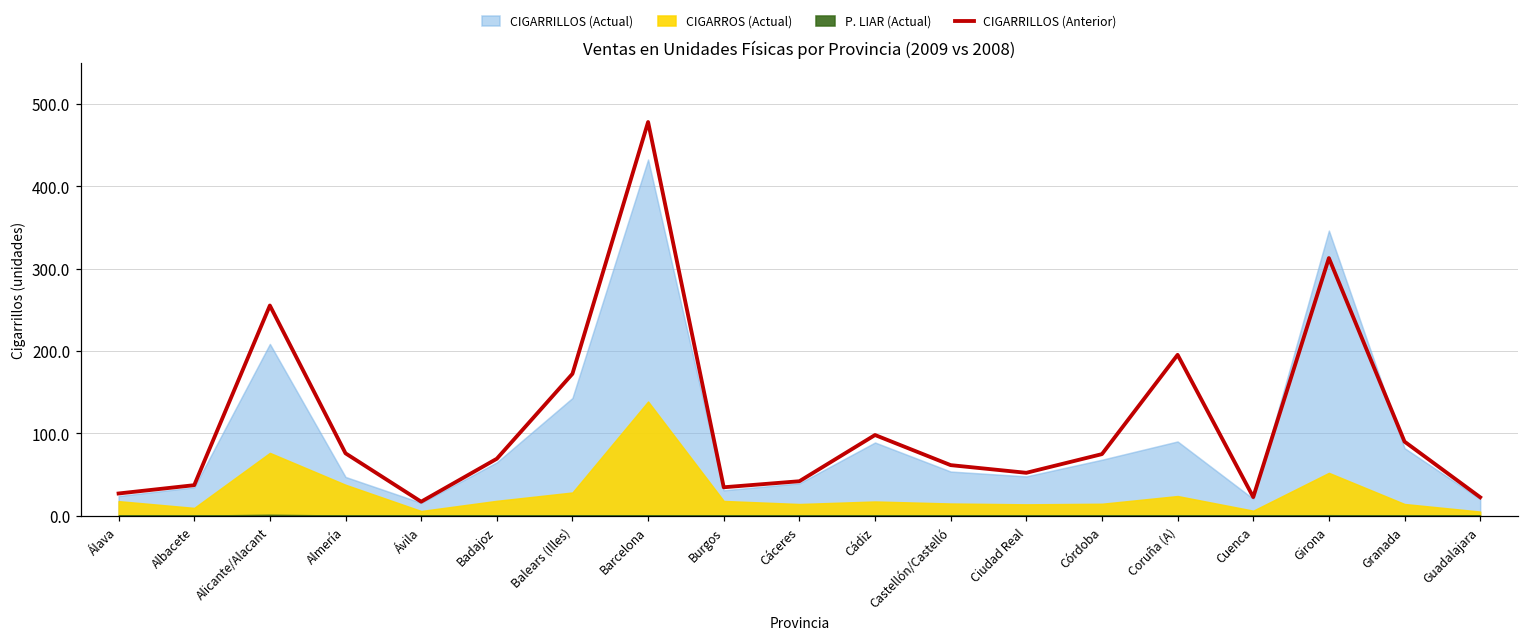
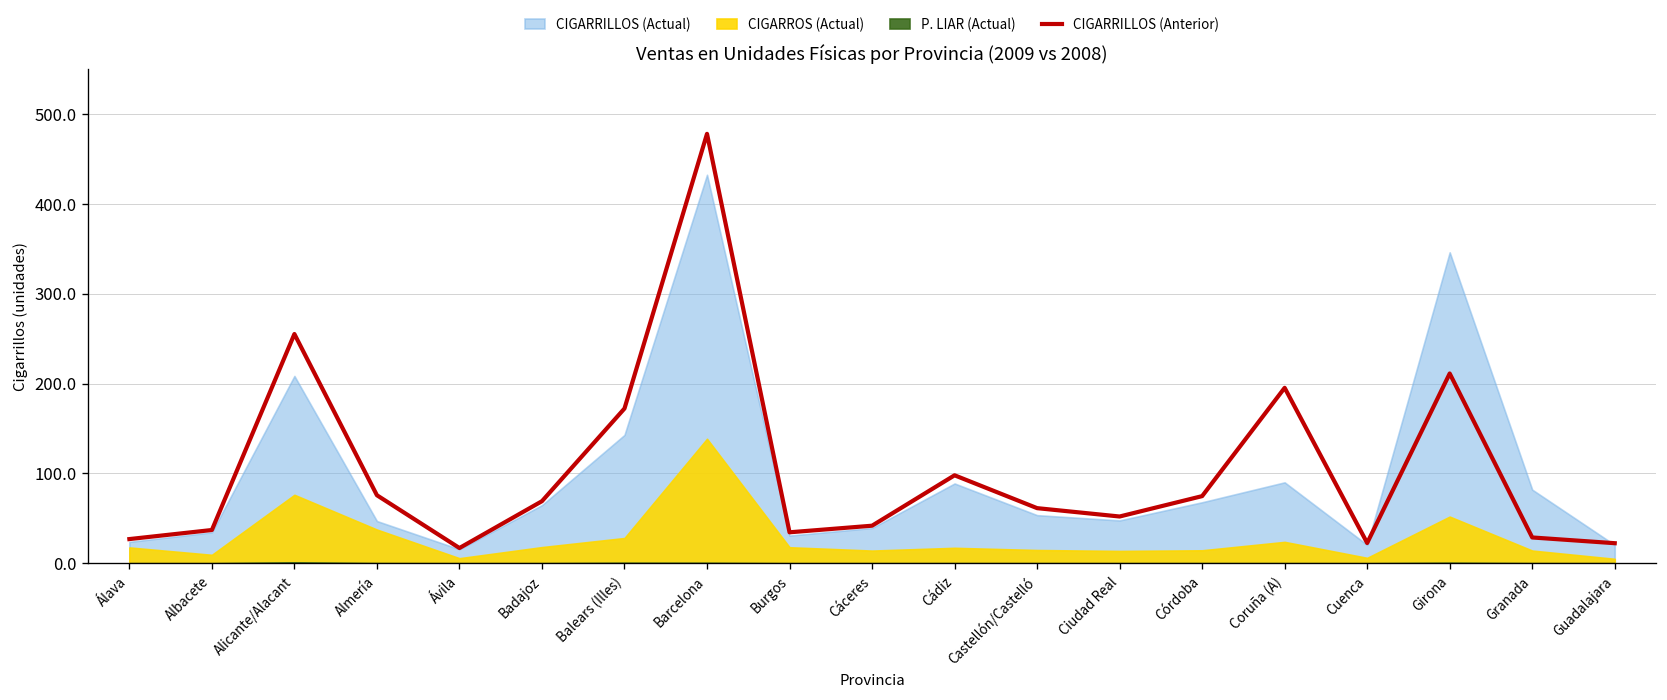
CIGARRILLOS (Anterior), Girona: 310 -> 210
CIGARRILLOS (Anterior), Granada: 90 -> 30
